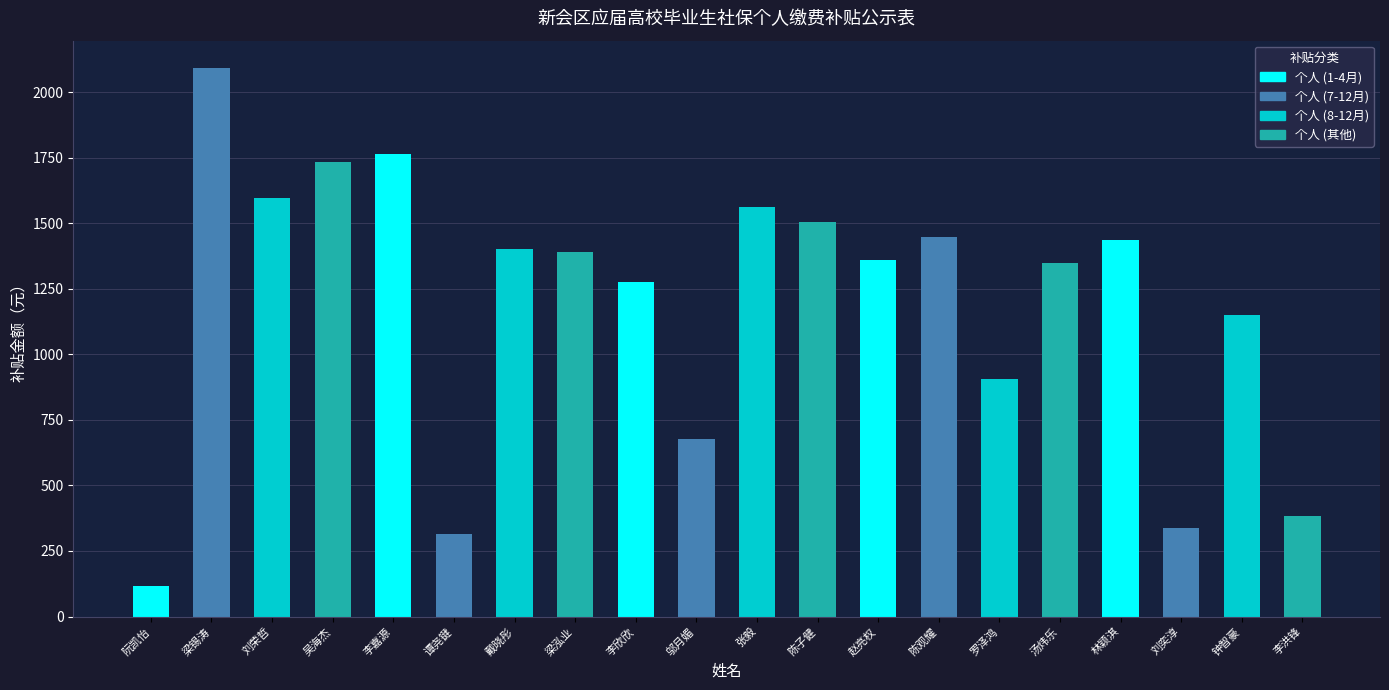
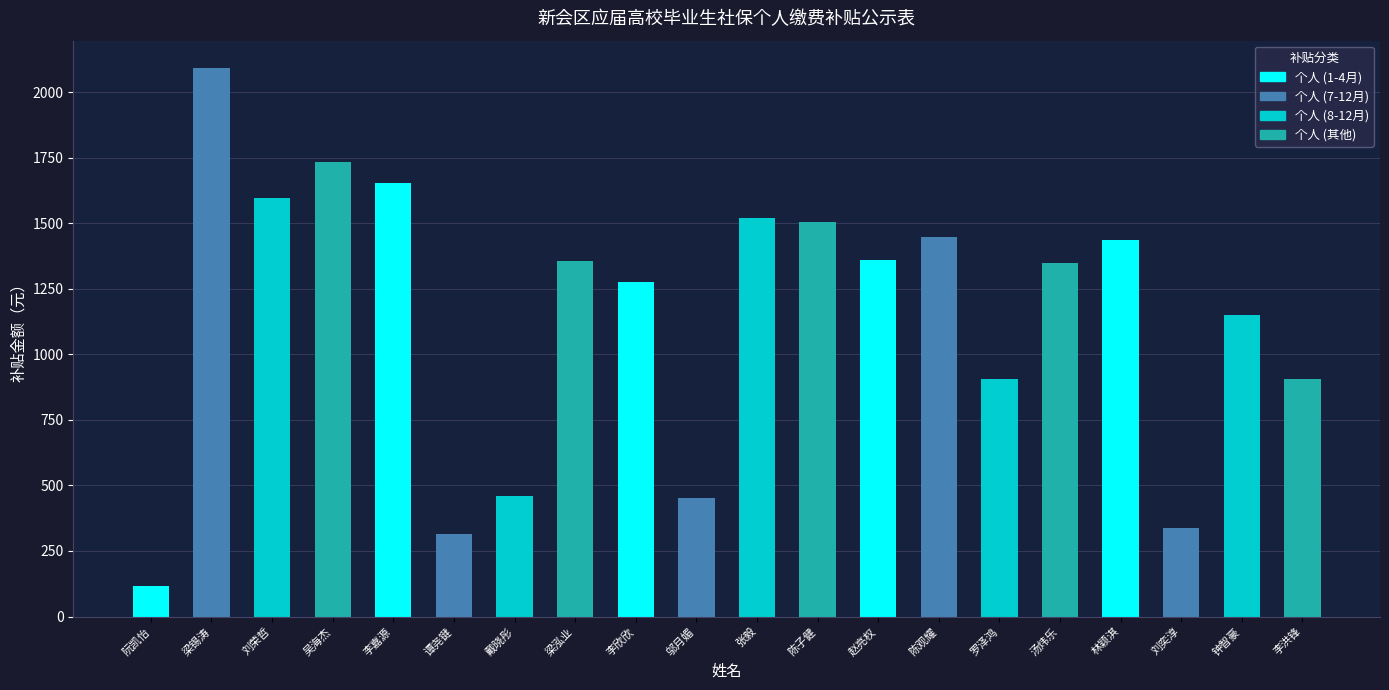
李嘉源: 1760 -> 1650
戴晓彤: 1400 -> 460
梁泓业: 1390 -> 1350
邬月媚: 680 -> 450
张毅: 1560 -> 1520
李洪锋: 380 -> 910
